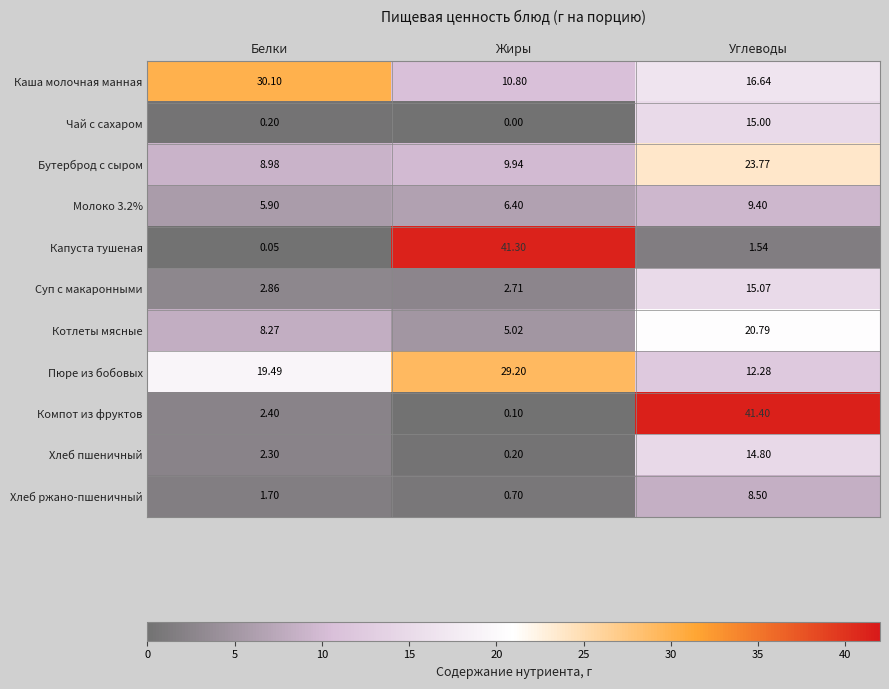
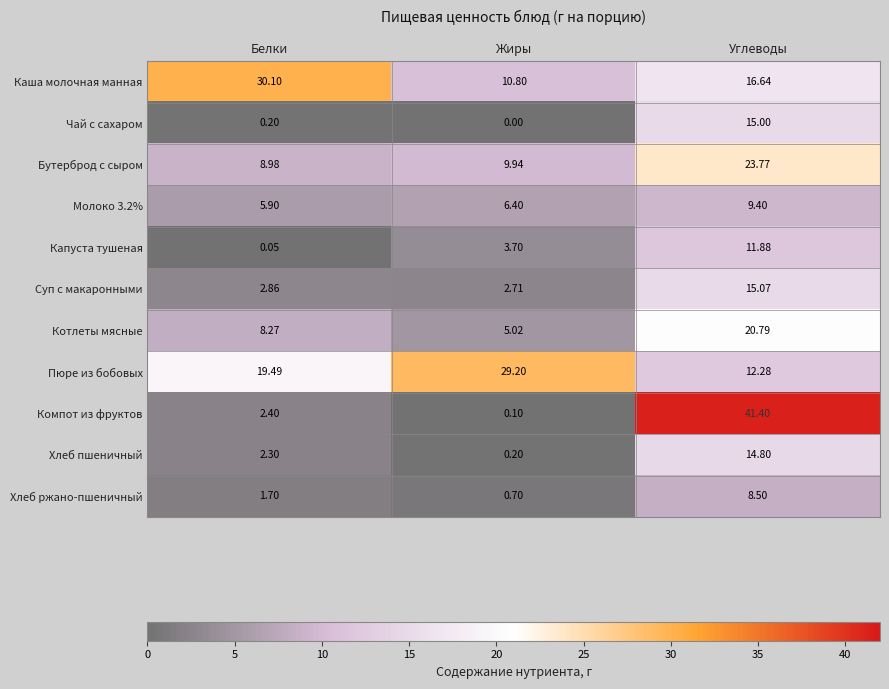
Капуста тушеная, Жиры: 41.30 -> 3.70
Капуста тушеная, Углеводы: 1.54 -> 11.88
